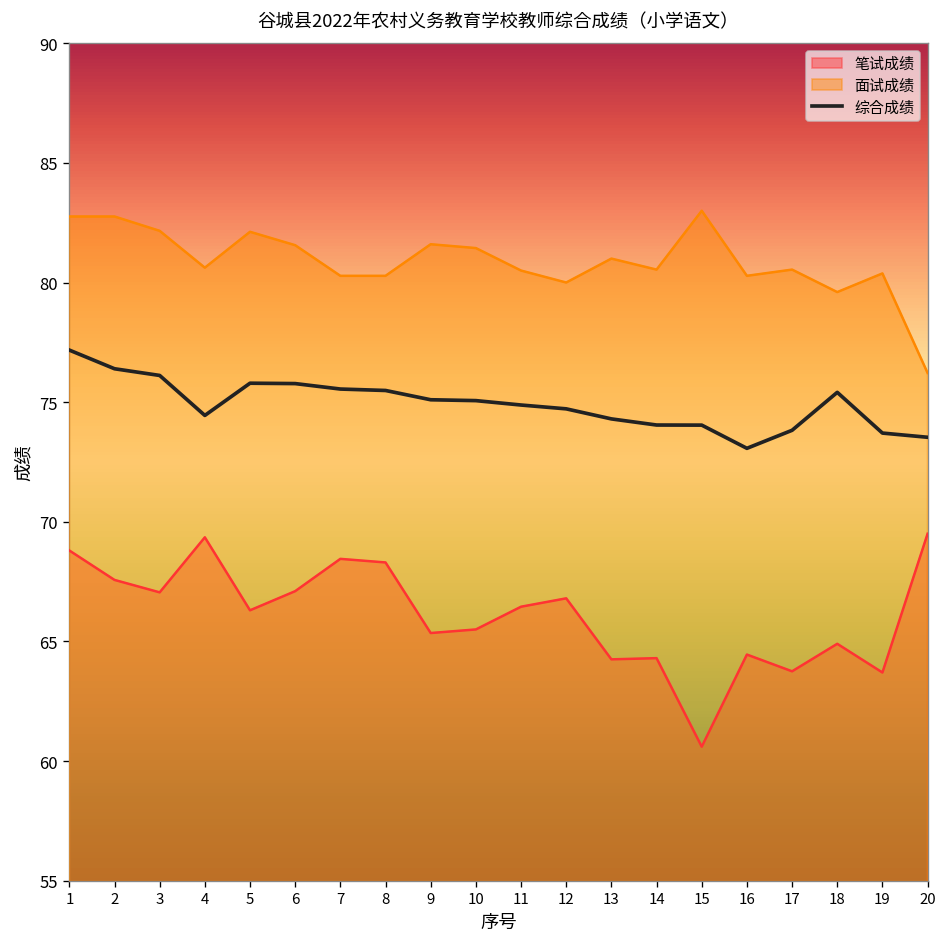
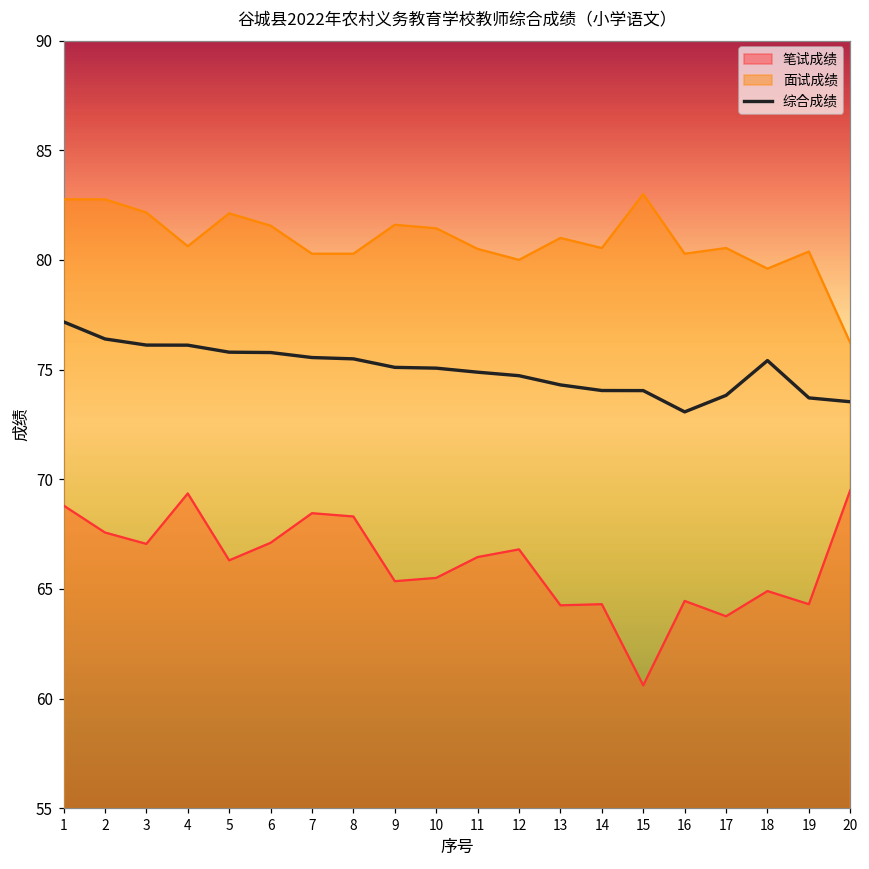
综合成绩, 4: 74.4 -> 76.1
笔试成绩, 19: 63.7 -> 64.3
